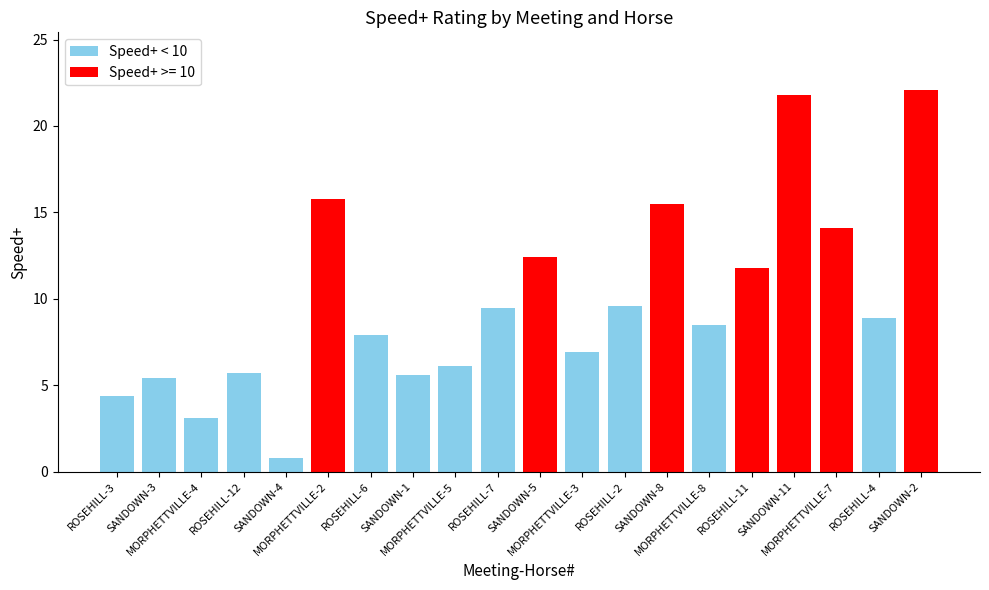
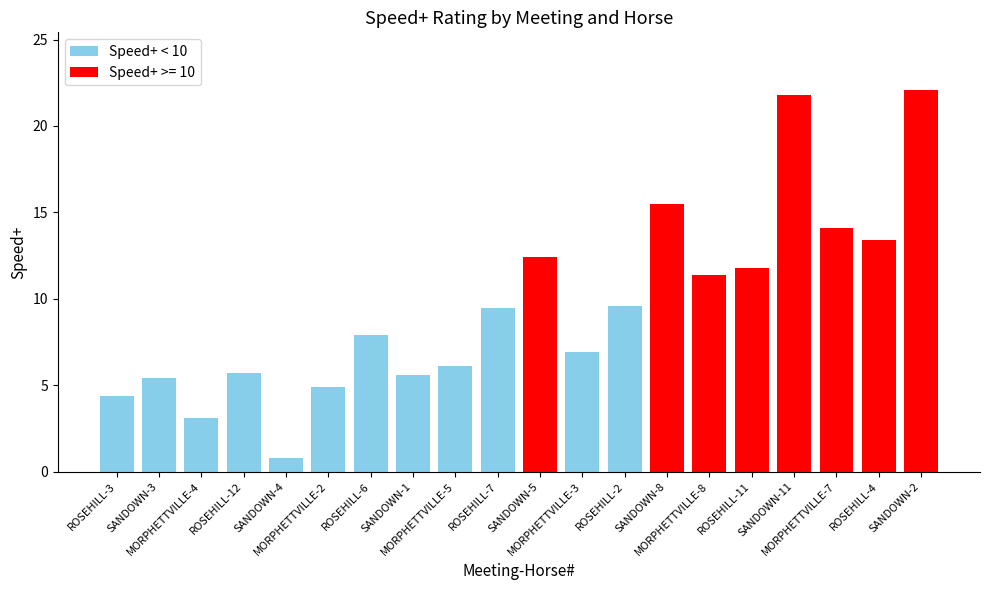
MORPHETTVILLE-2: 15.8 -> 4.9
MORPHETTVILLE-8: 8.5 -> 11.4
ROSEHILL-4: 8.9 -> 13.4
